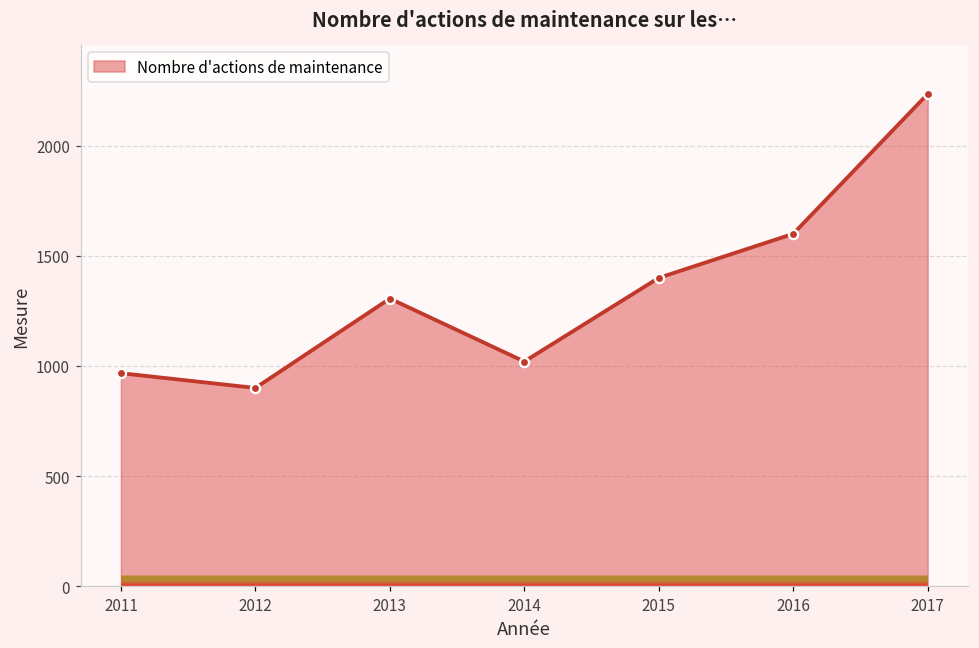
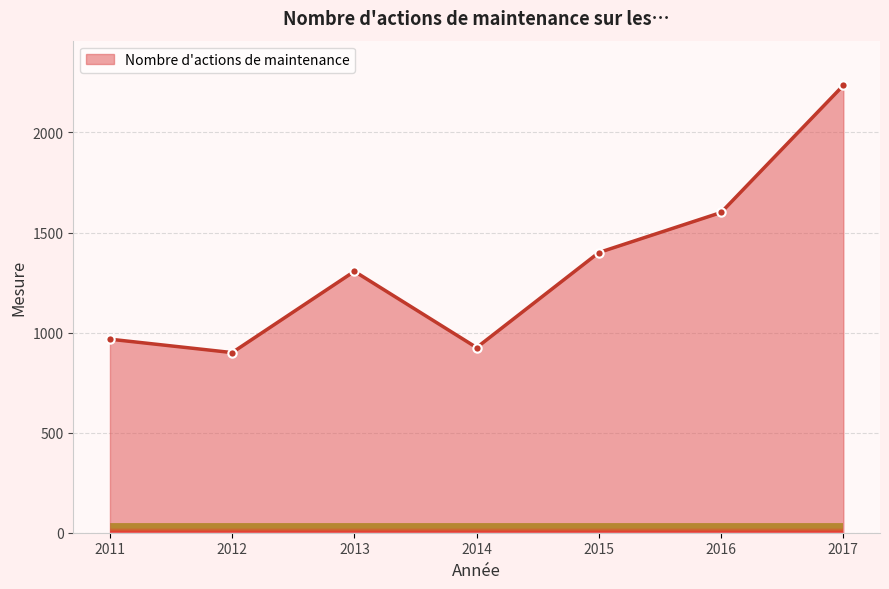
Nombre d'actions de maintenance, 2014: 1020 -> 930
